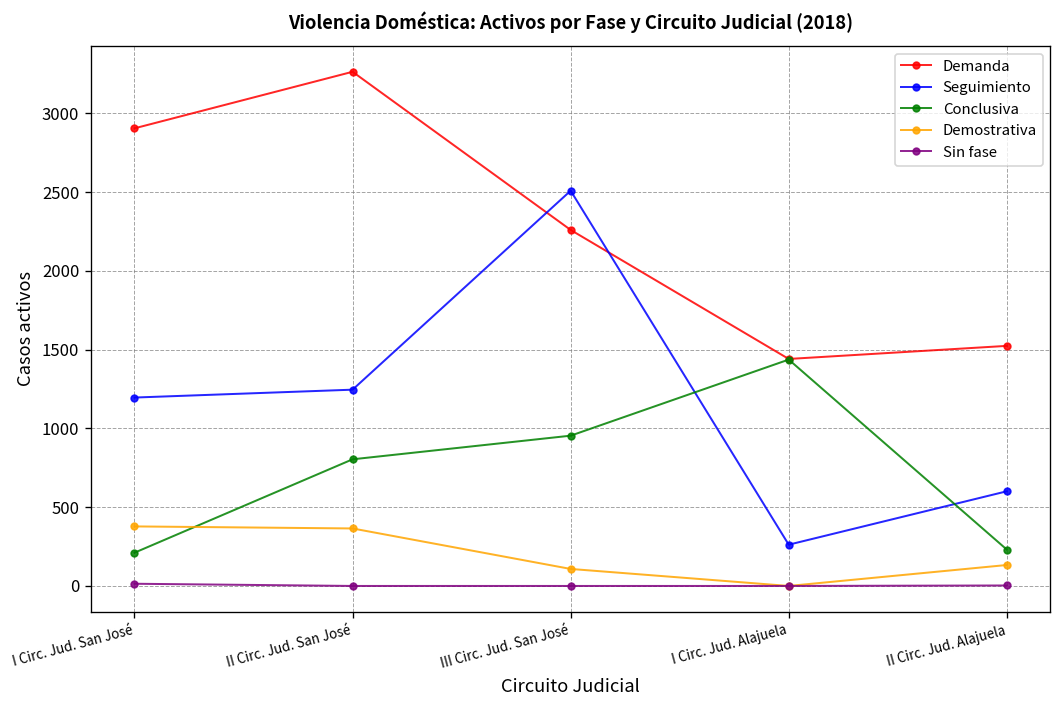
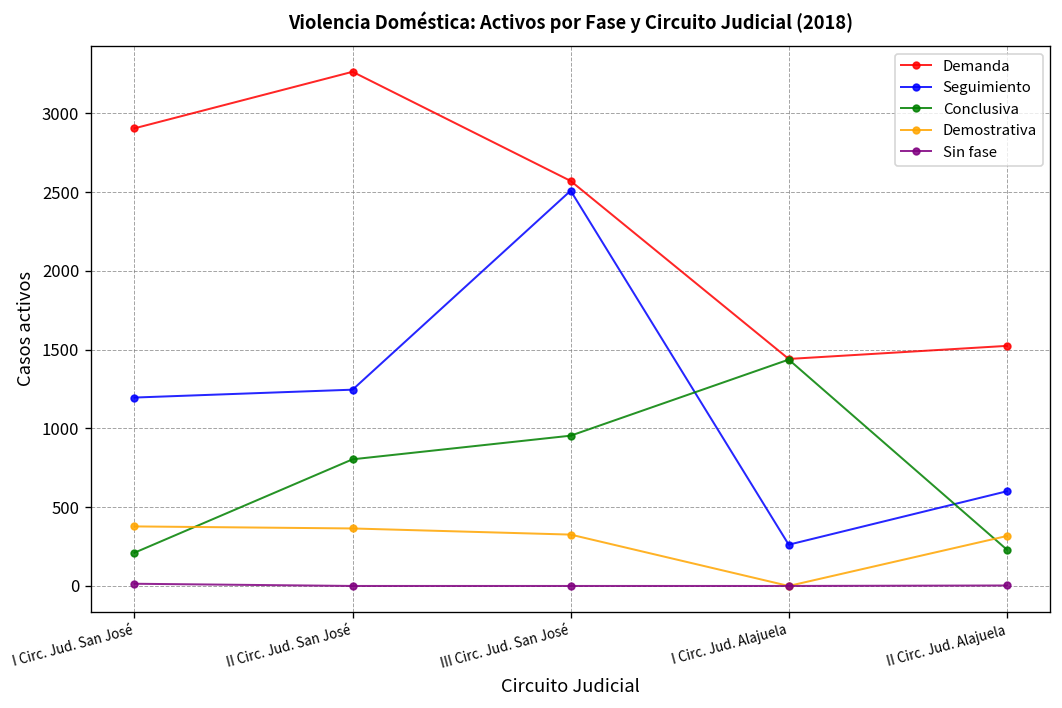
Demanda, III Circ. Jud. San José: 2260 -> 2570
Demostrativa, III Circ. Jud. San José: 110 -> 330
Demostrativa, II Circ. Jud. Alajuela: 130 -> 320
